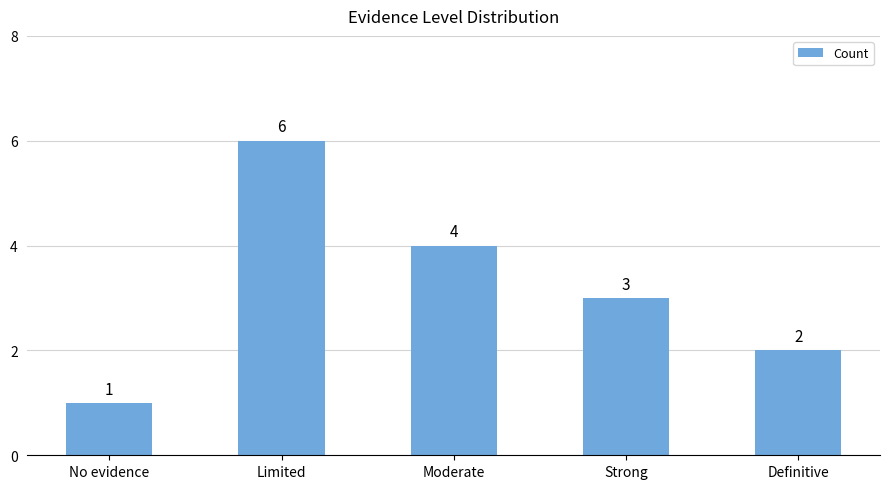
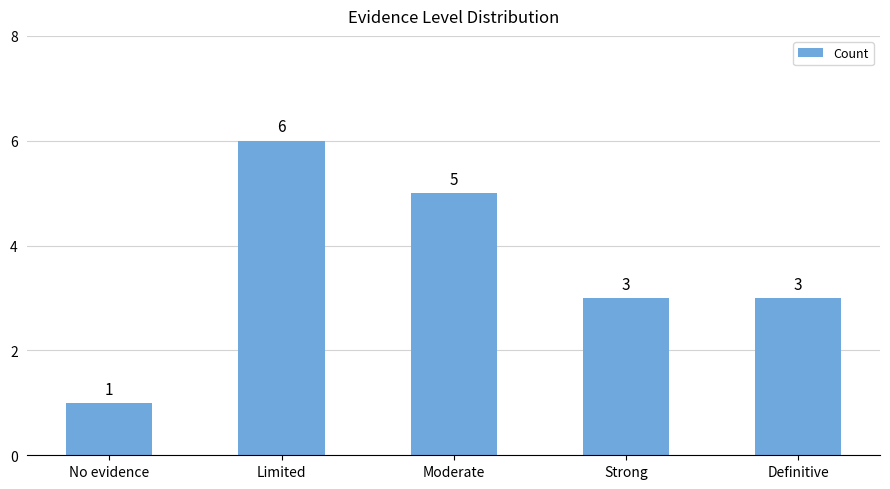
Moderate: 4 -> 5
Definitive: 2 -> 3
